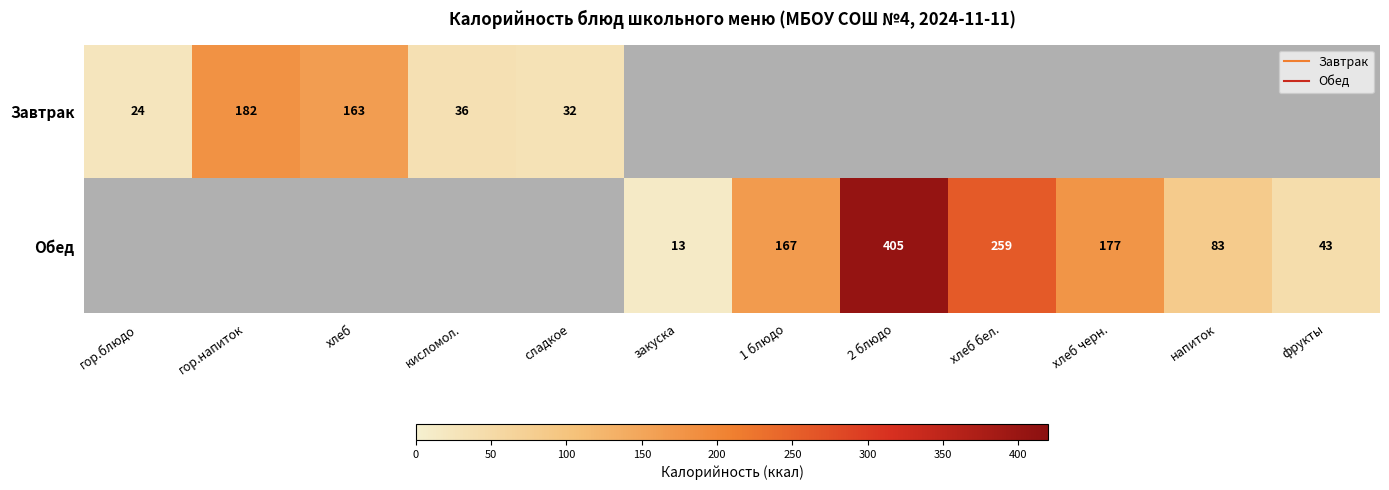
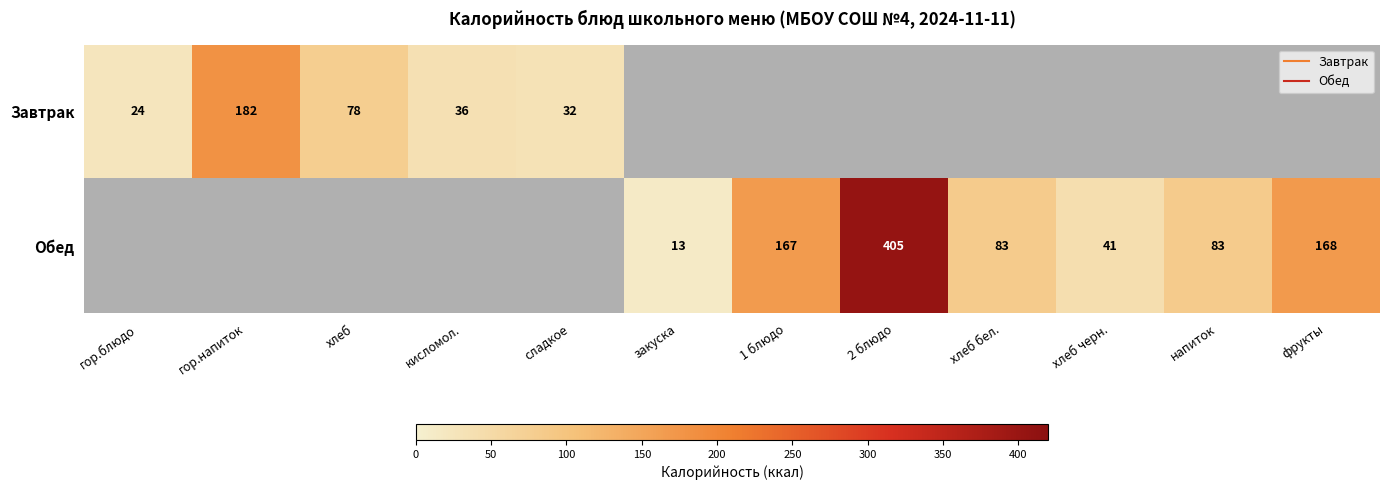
Завтрак, хлеб: 163 -> 78
Обед, хлеб бел.: 259 -> 83
Обед, хлеб черн.: 177 -> 41
Обед, фрукты: 43 -> 168
